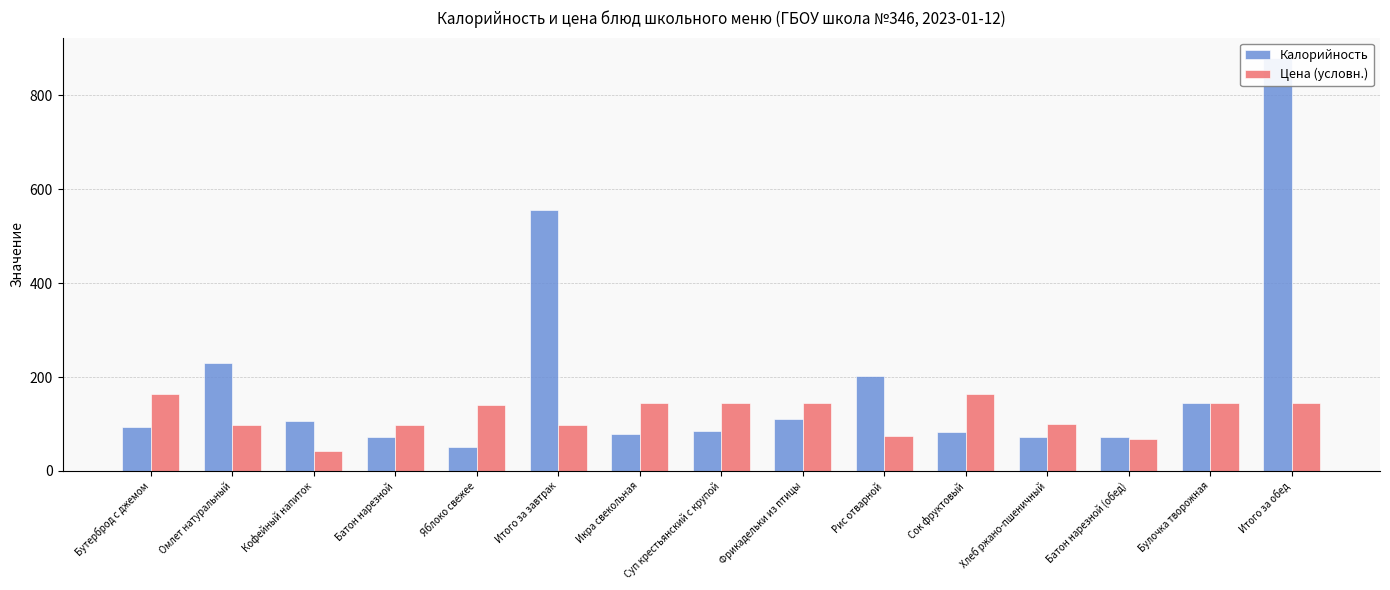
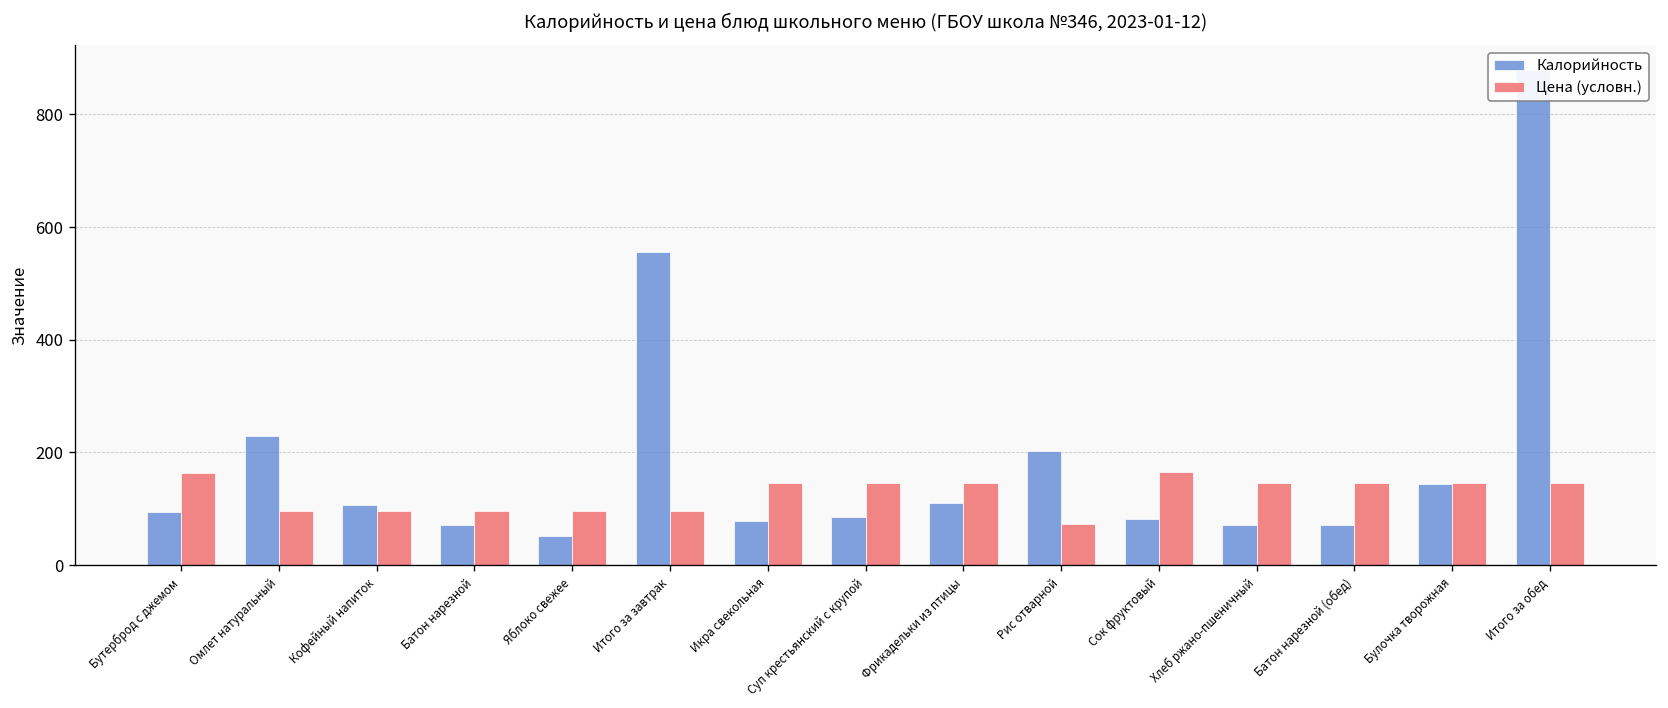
Цена (условн.), Кофейный напиток: 40 -> 100
Цена (условн.), Яблоко свежее: 140 -> 100
Цена (условн.), Хлеб ржано-пшеничный: 100 -> 150
Цена (условн.), Батон нарезной (обед): 70 -> 150
